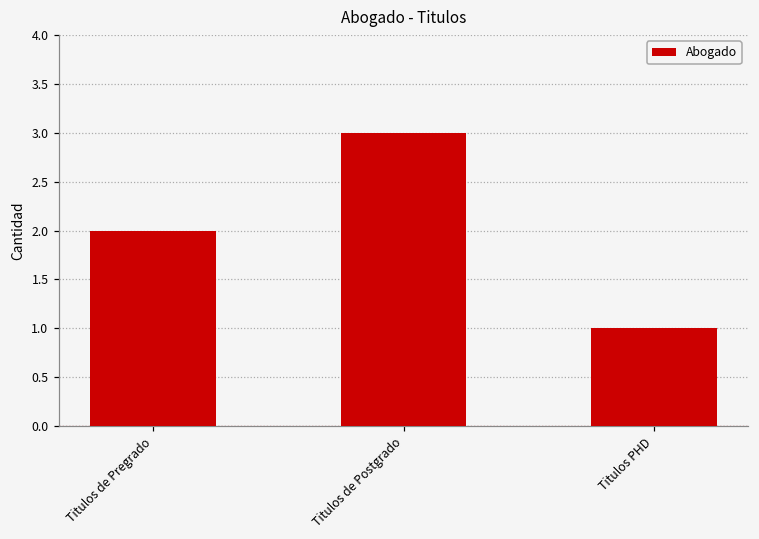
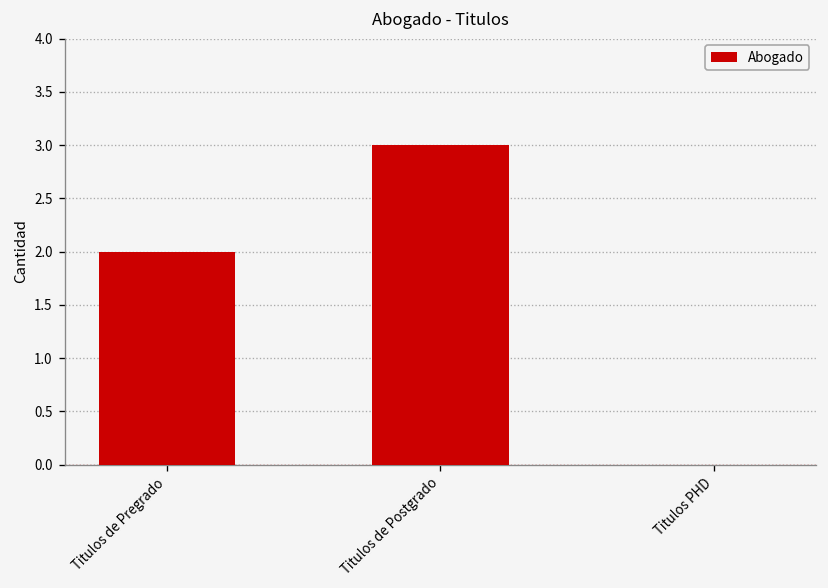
Titulos PHD: 1 -> 0
